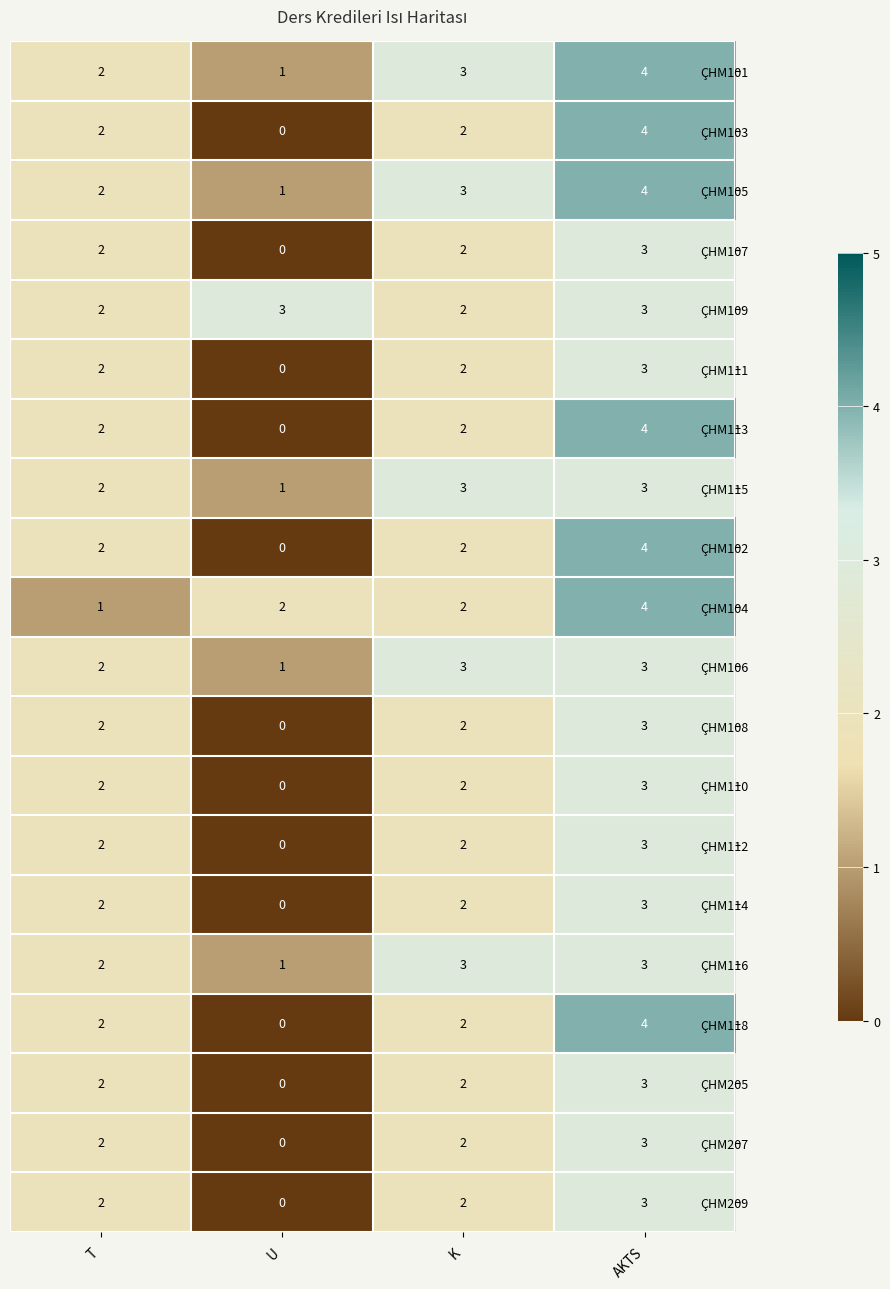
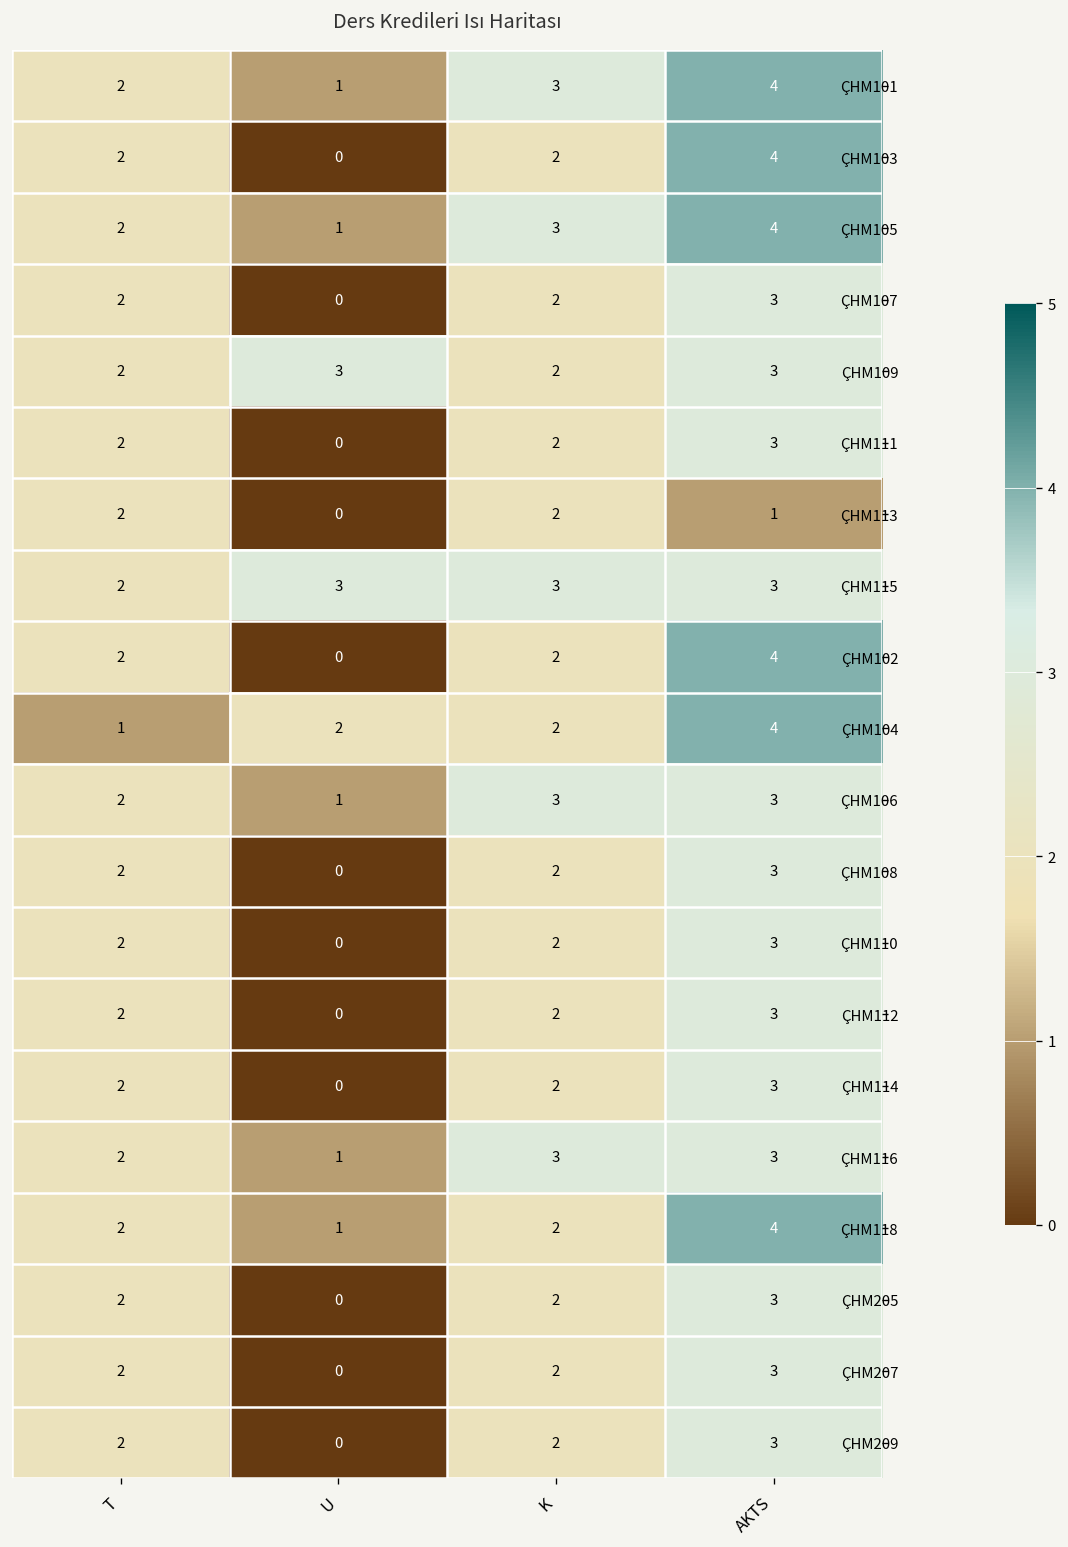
ÇHM113, AKTS: 4 -> 1
ÇHM115, U: 1 -> 3
ÇHM118, U: 0 -> 1
